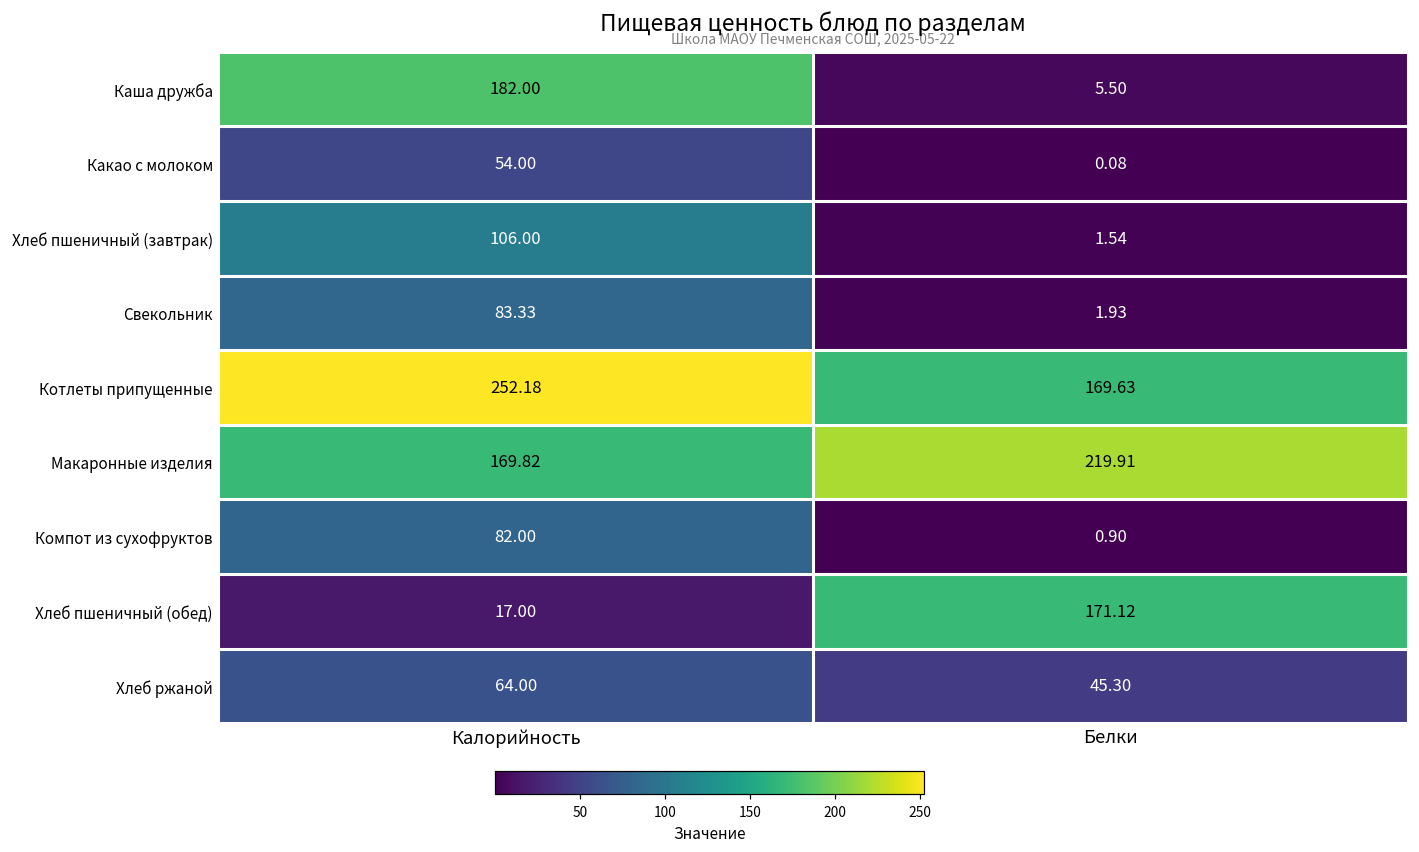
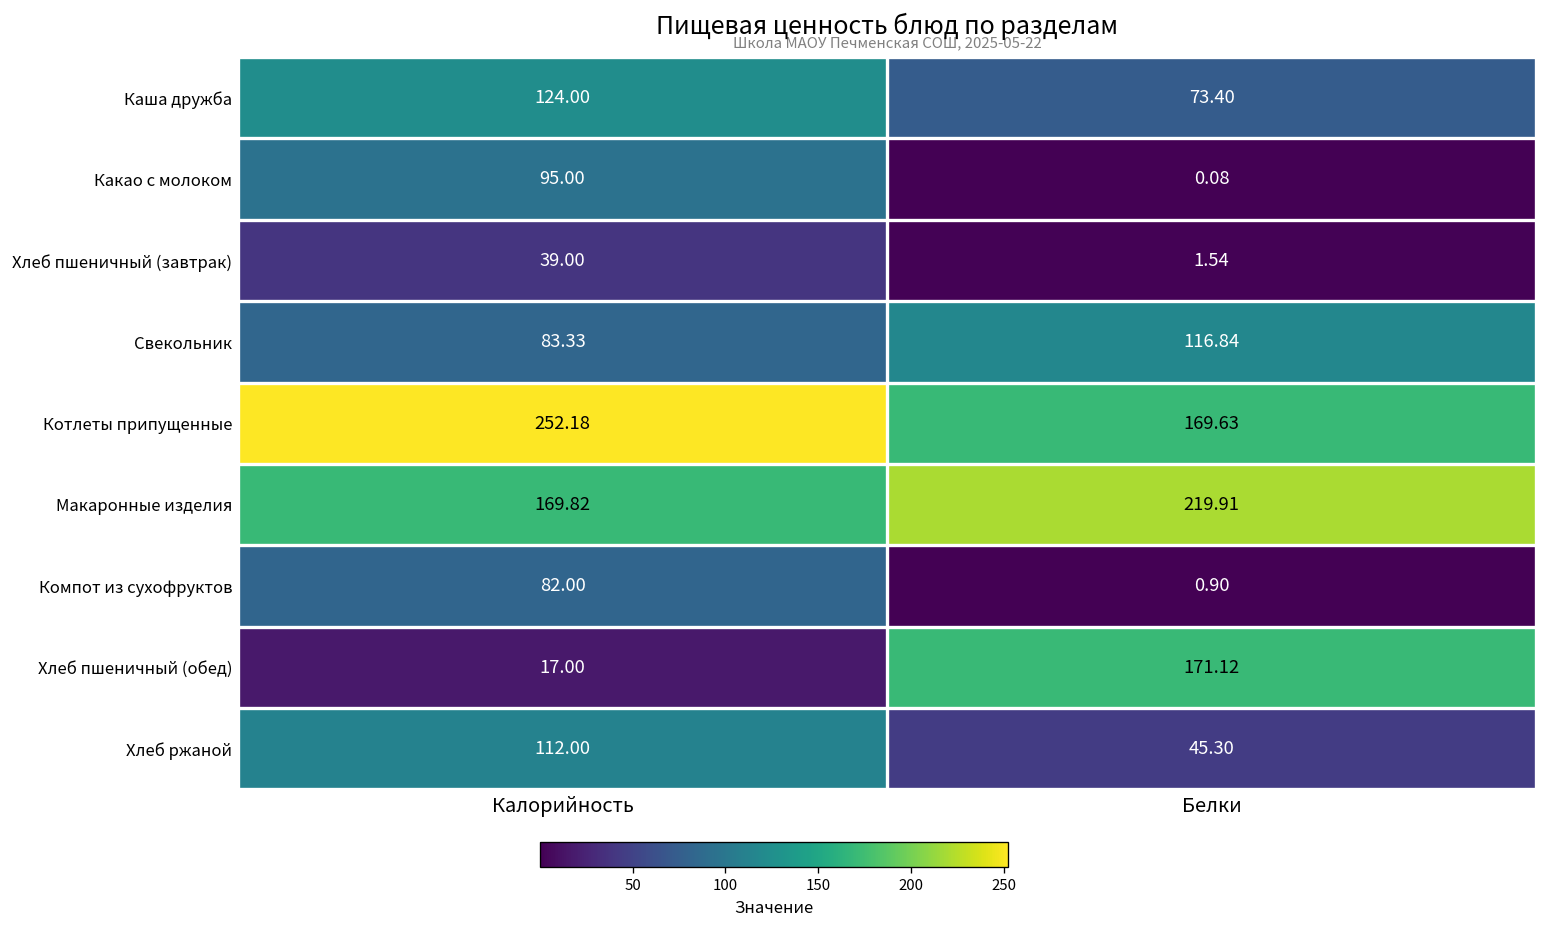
Каша дружба, Калорийность: 182.00 -> 124.00
Каша дружба, Белки: 5.50 -> 73.40
Какао с молоком, Калорийность: 54.00 -> 95.00
Хлеб пшеничный (завтрак), Калорийность: 106.00 -> 39.00
Свекольник, Белки: 1.93 -> 116.84
Хлеб ржаной, Калорийность: 64.00 -> 112.00
